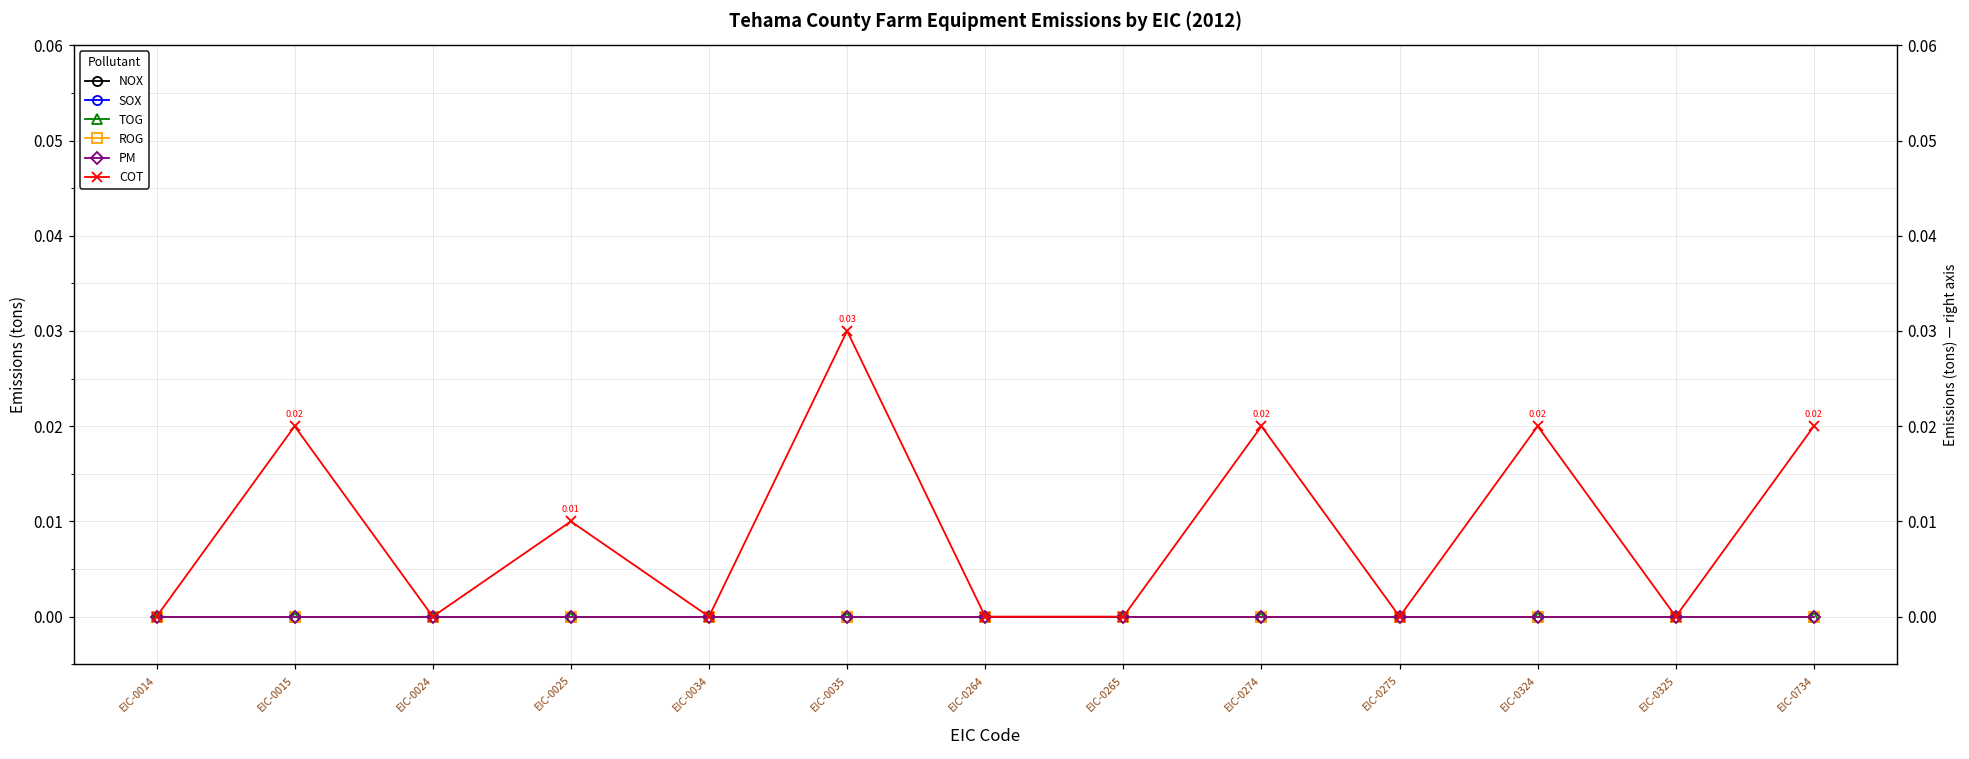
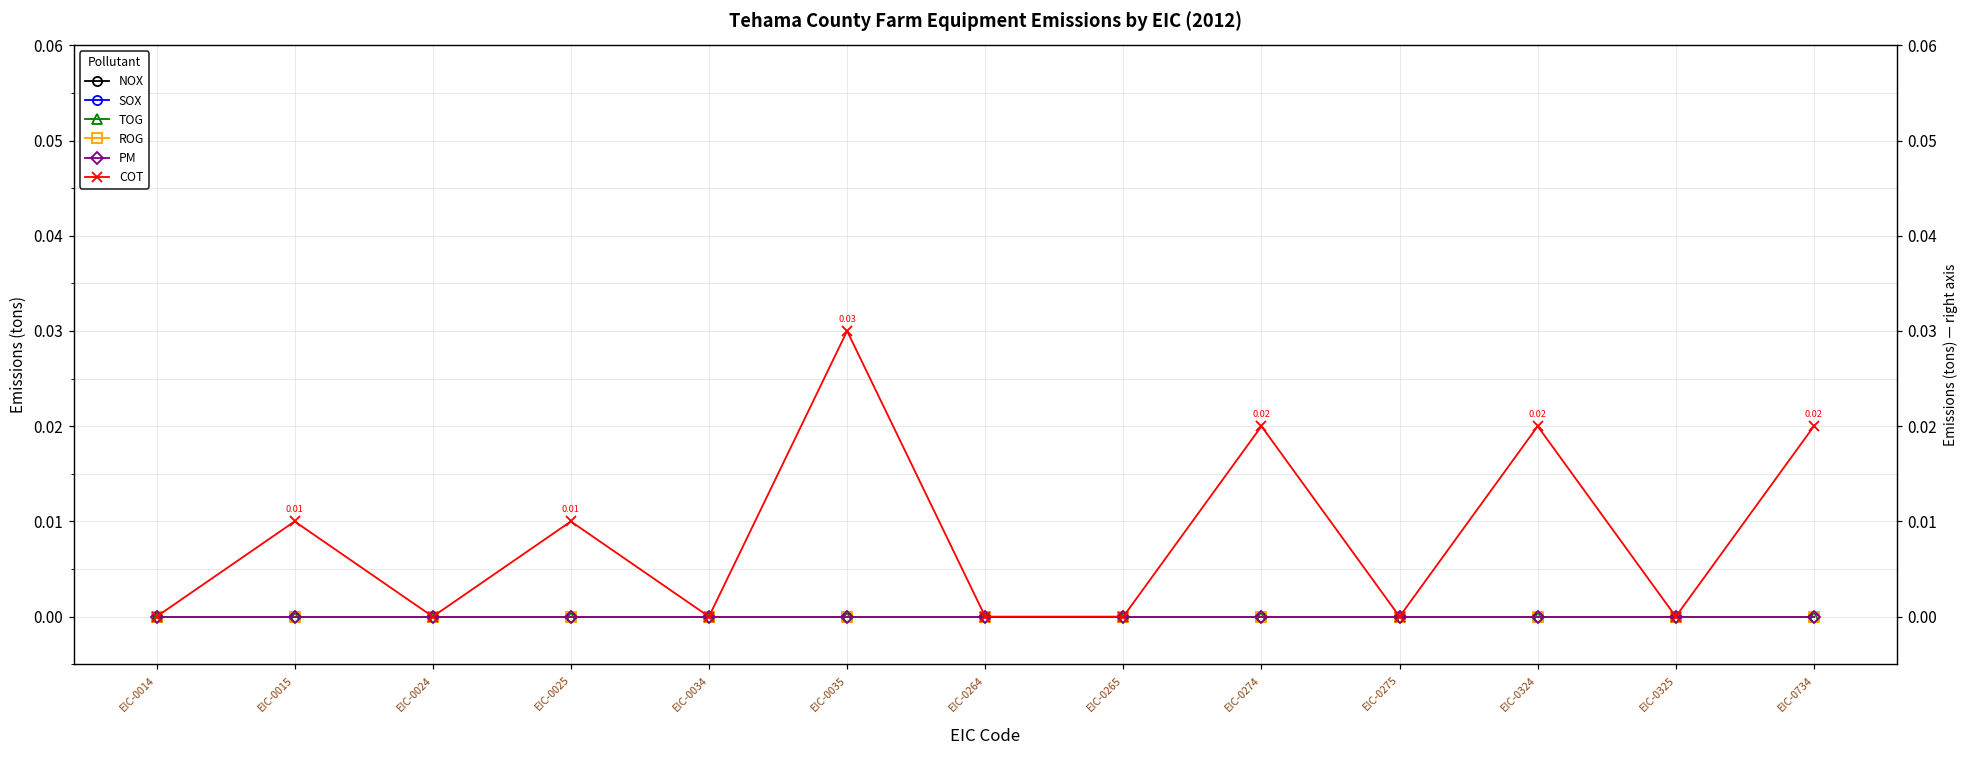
COT, EIC-0015: 0.02 -> 0.01
